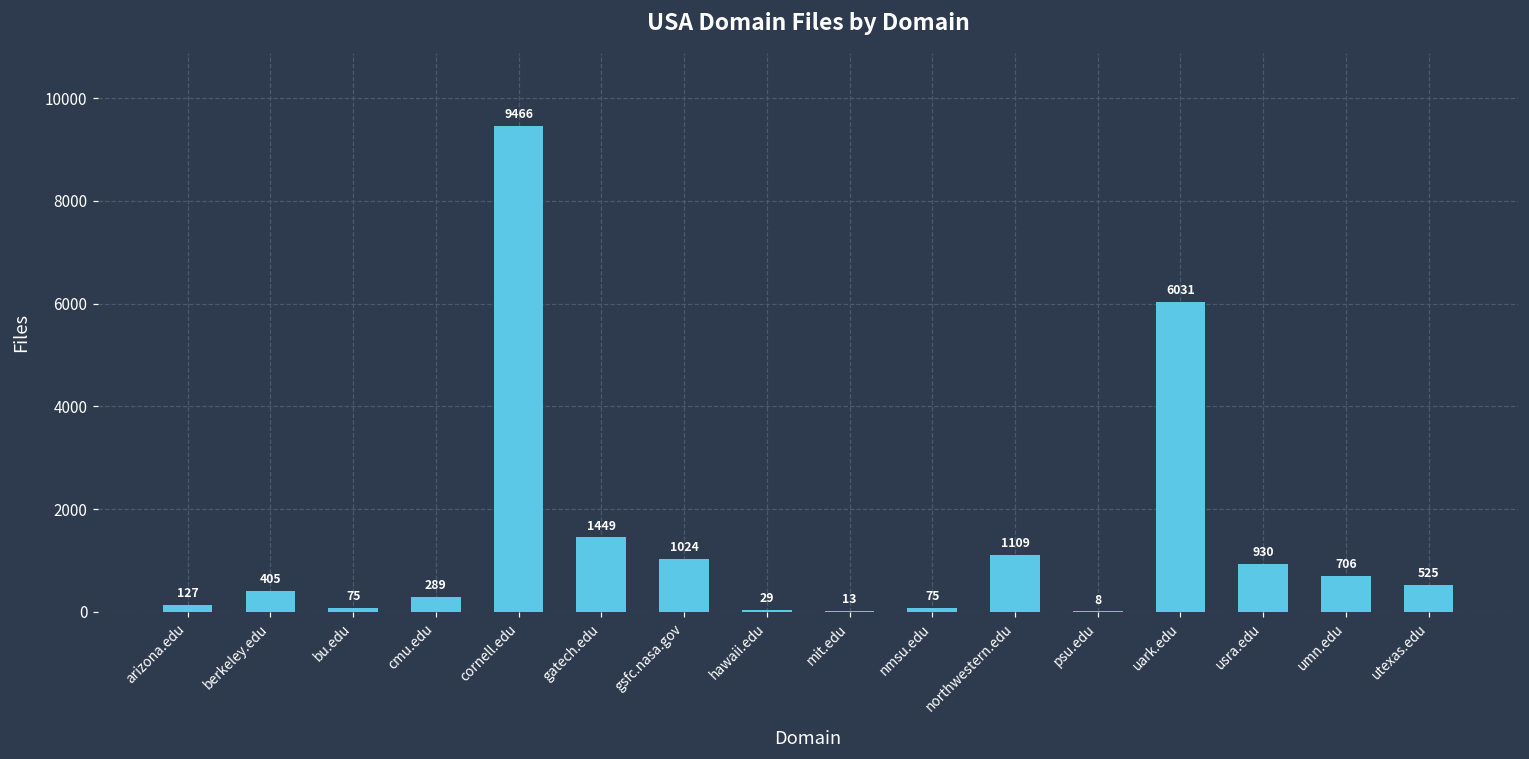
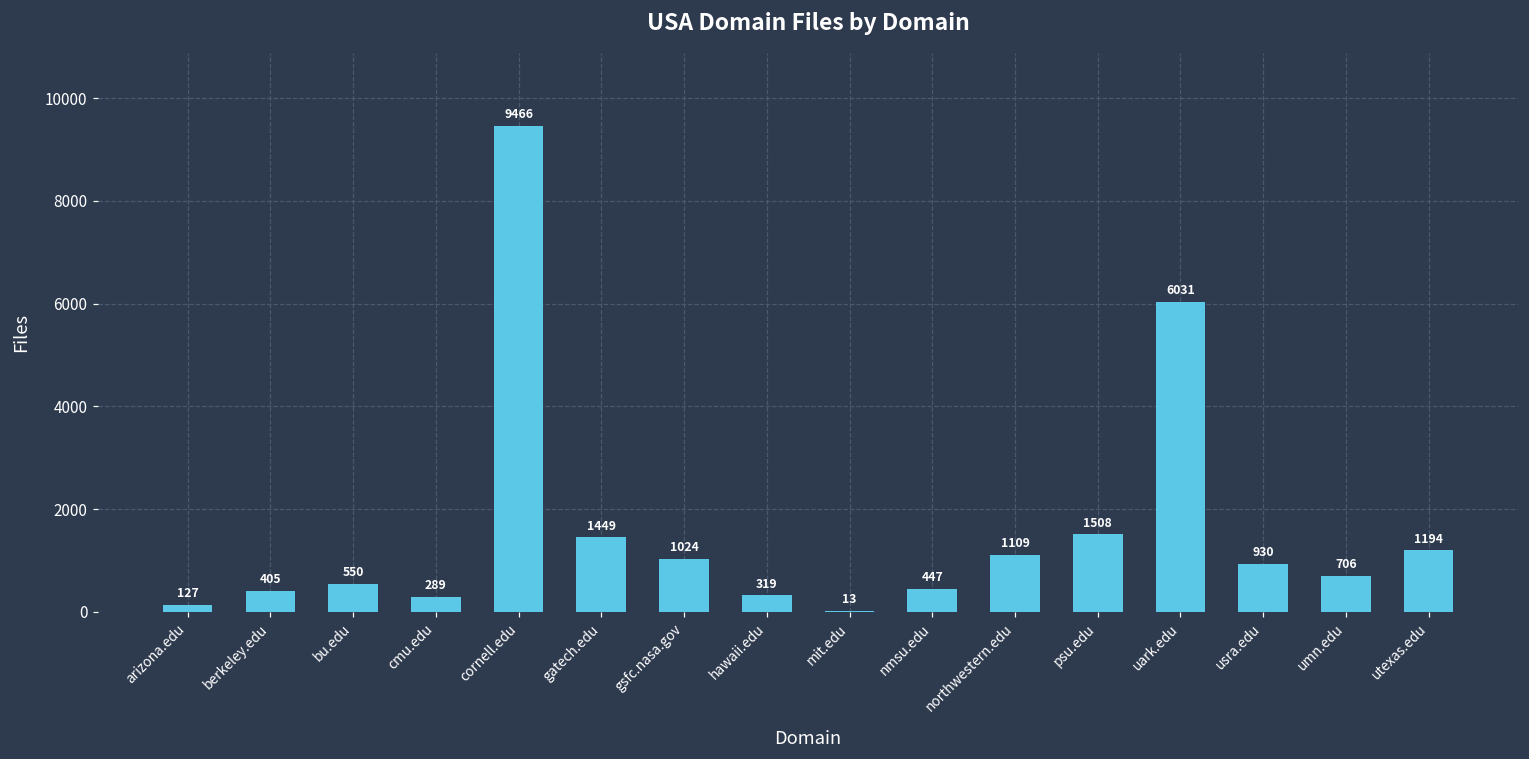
bu.edu: 75 -> 550
hawaii.edu: 29 -> 319
nmsu.edu: 75 -> 447
psu.edu: 8 -> 1508
utexas.edu: 525 -> 1194
